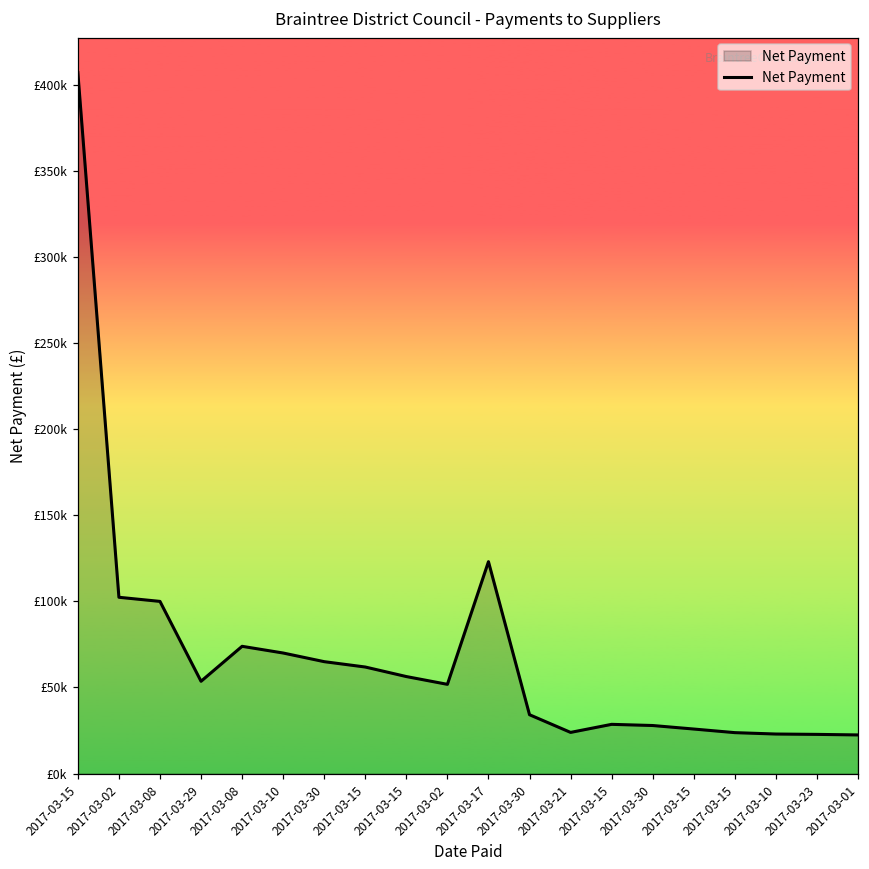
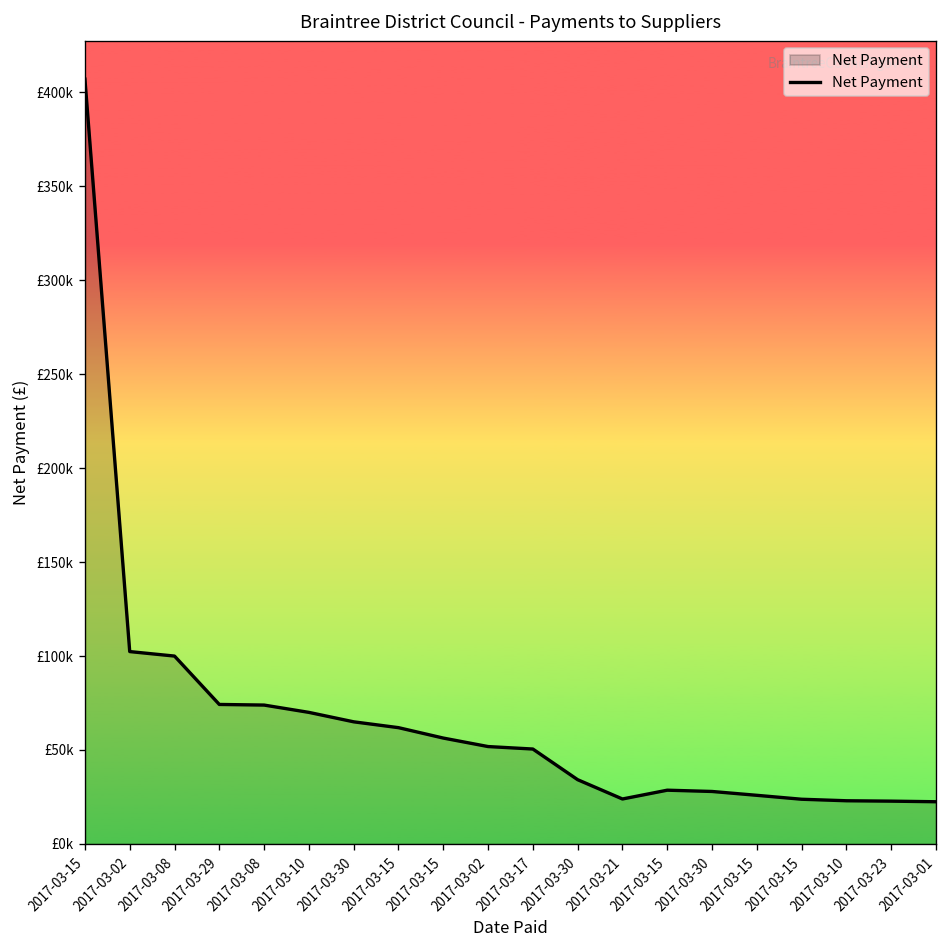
2017-03-29: £54000 -> £74000
2017-03-17: £123000 -> £51000
